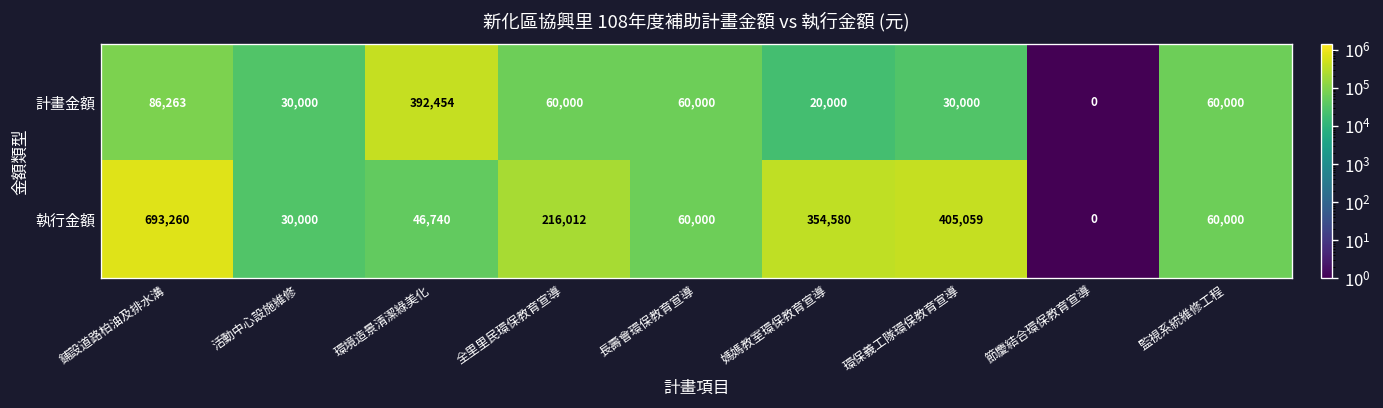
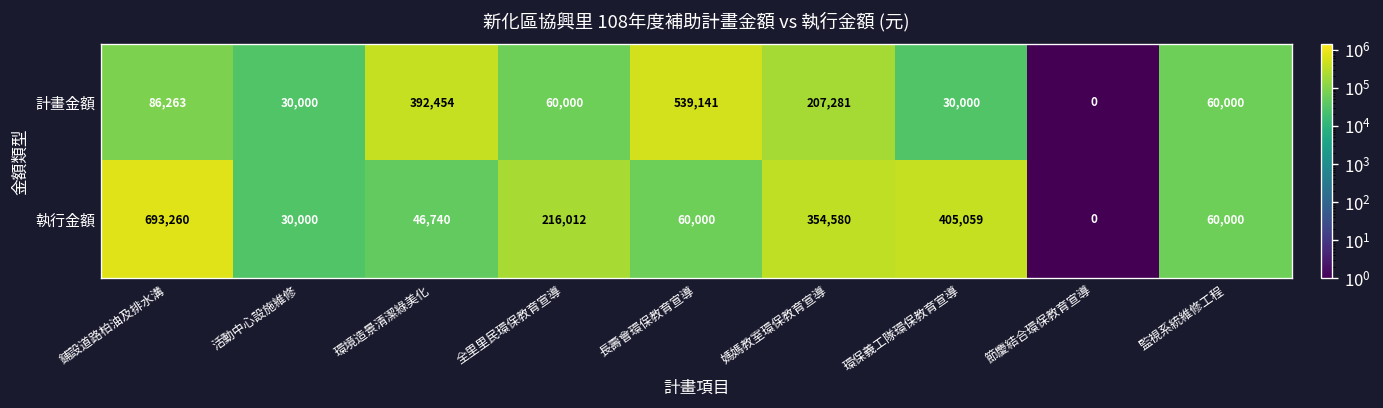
計畫金額, 長壽會環保教育宣導: 60,000 -> 539,141
計畫金額, 媽媽教室環保教育宣導: 20,000 -> 207,281
